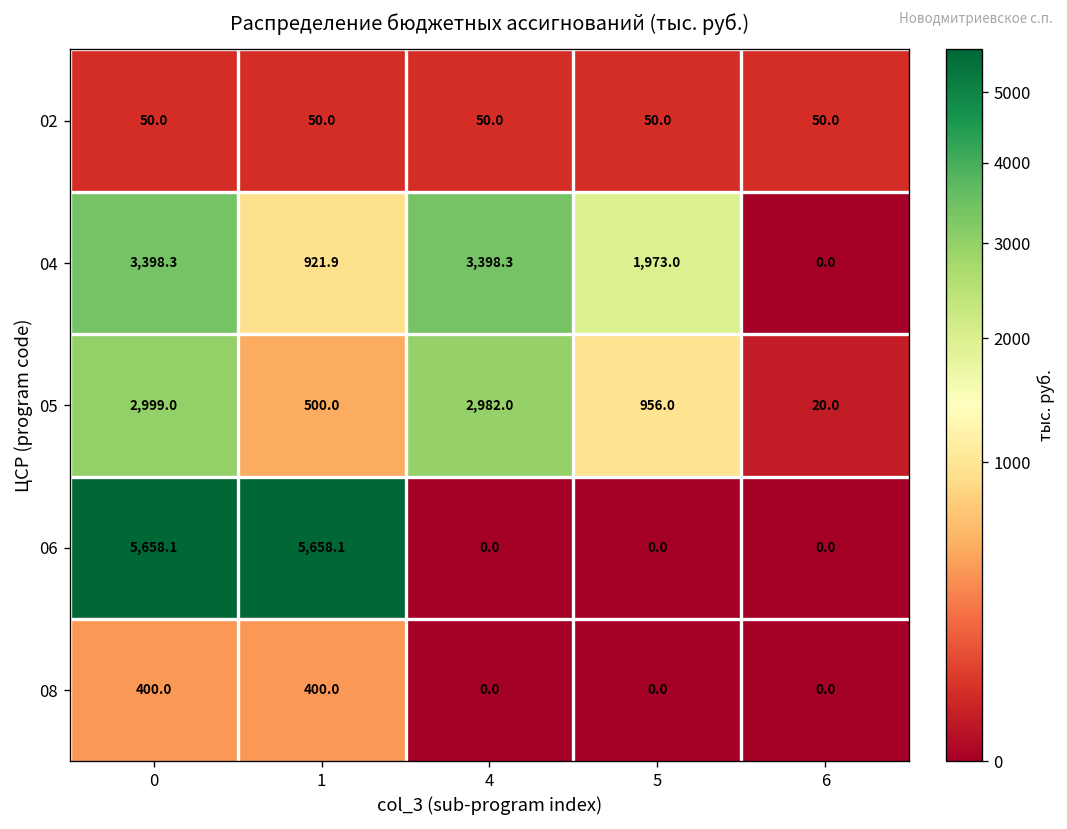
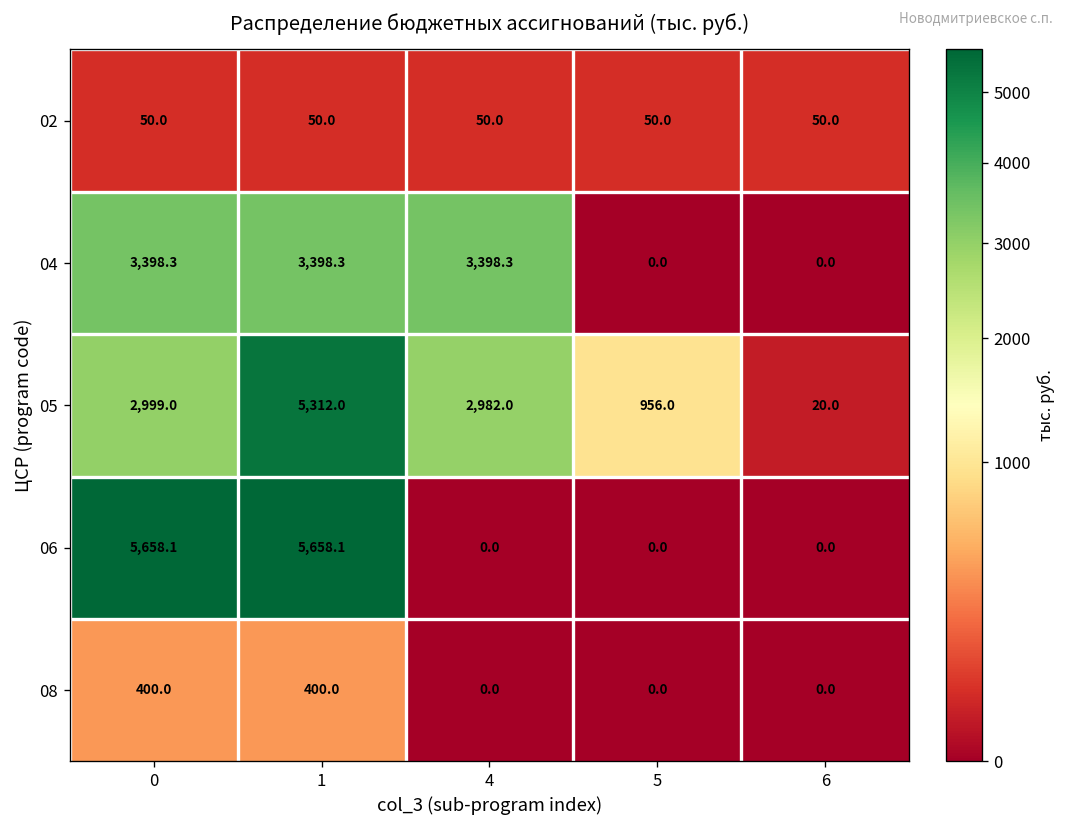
04, 1: 921.9 -> 3,398.3
04, 5: 1,973.0 -> 0.0
05, 1: 500.0 -> 5,312.0
